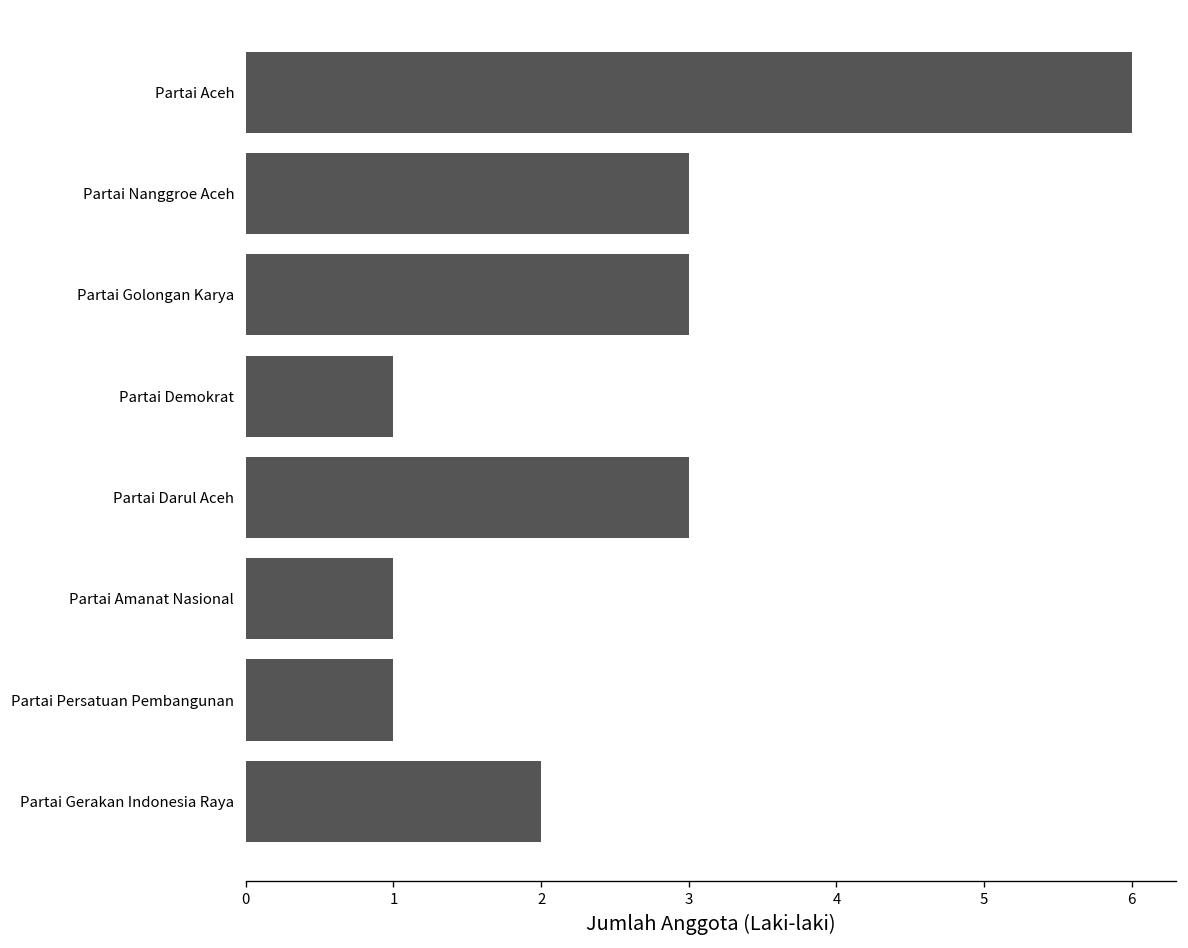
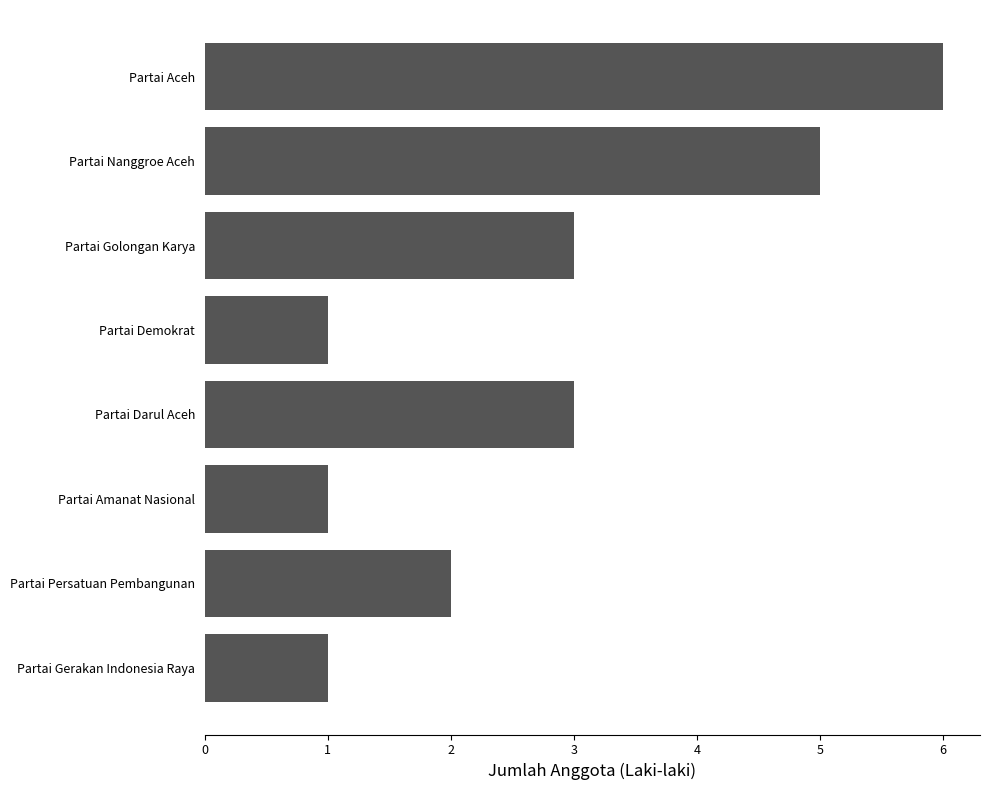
Partai Nanggroe Aceh: 3 -> 5
Partai Persatuan Pembangunan: 1 -> 2
Partai Gerakan Indonesia Raya: 2 -> 1
